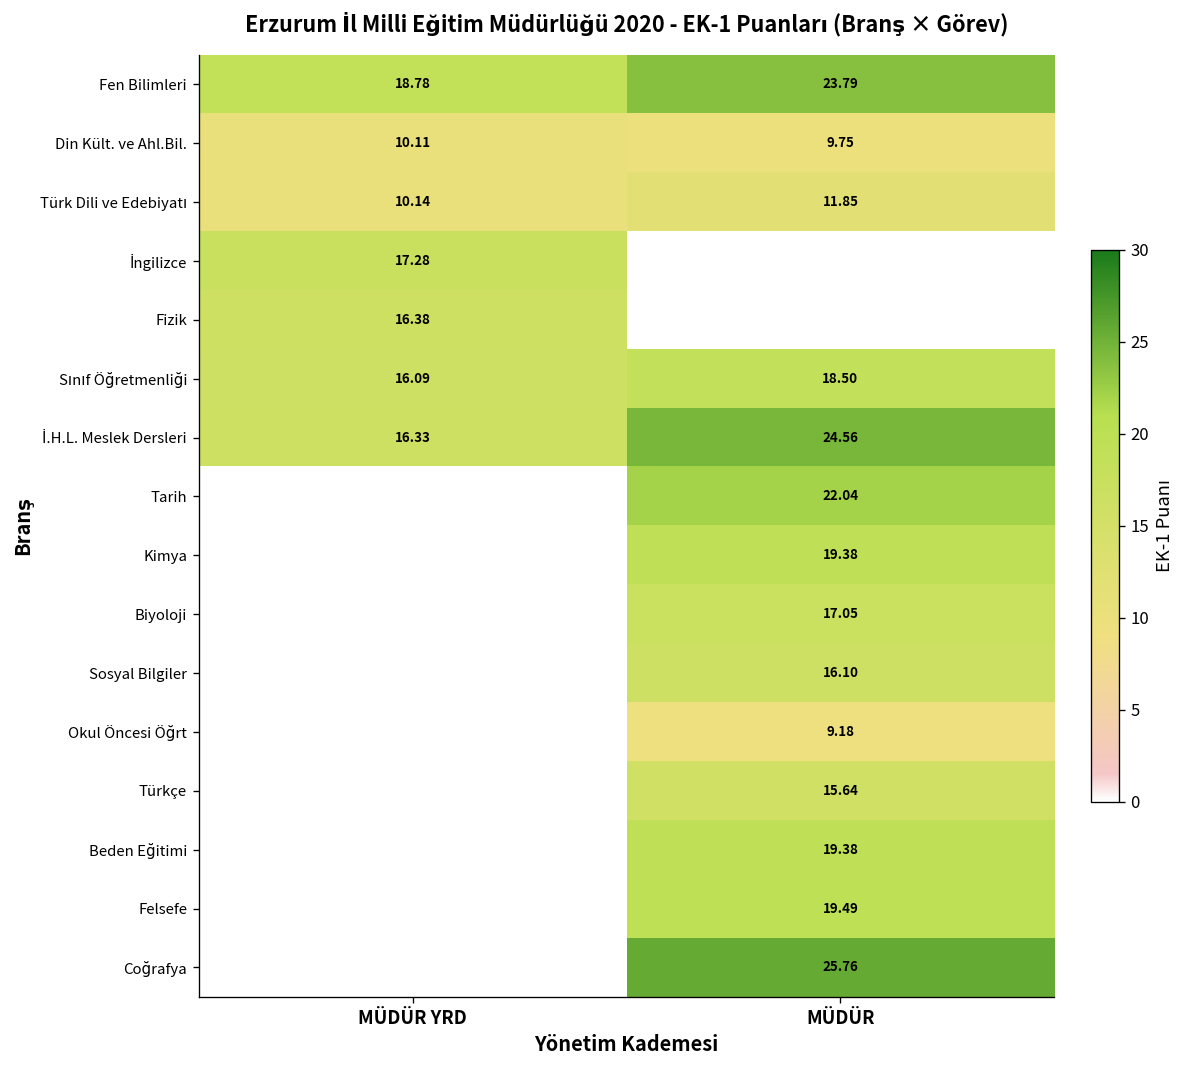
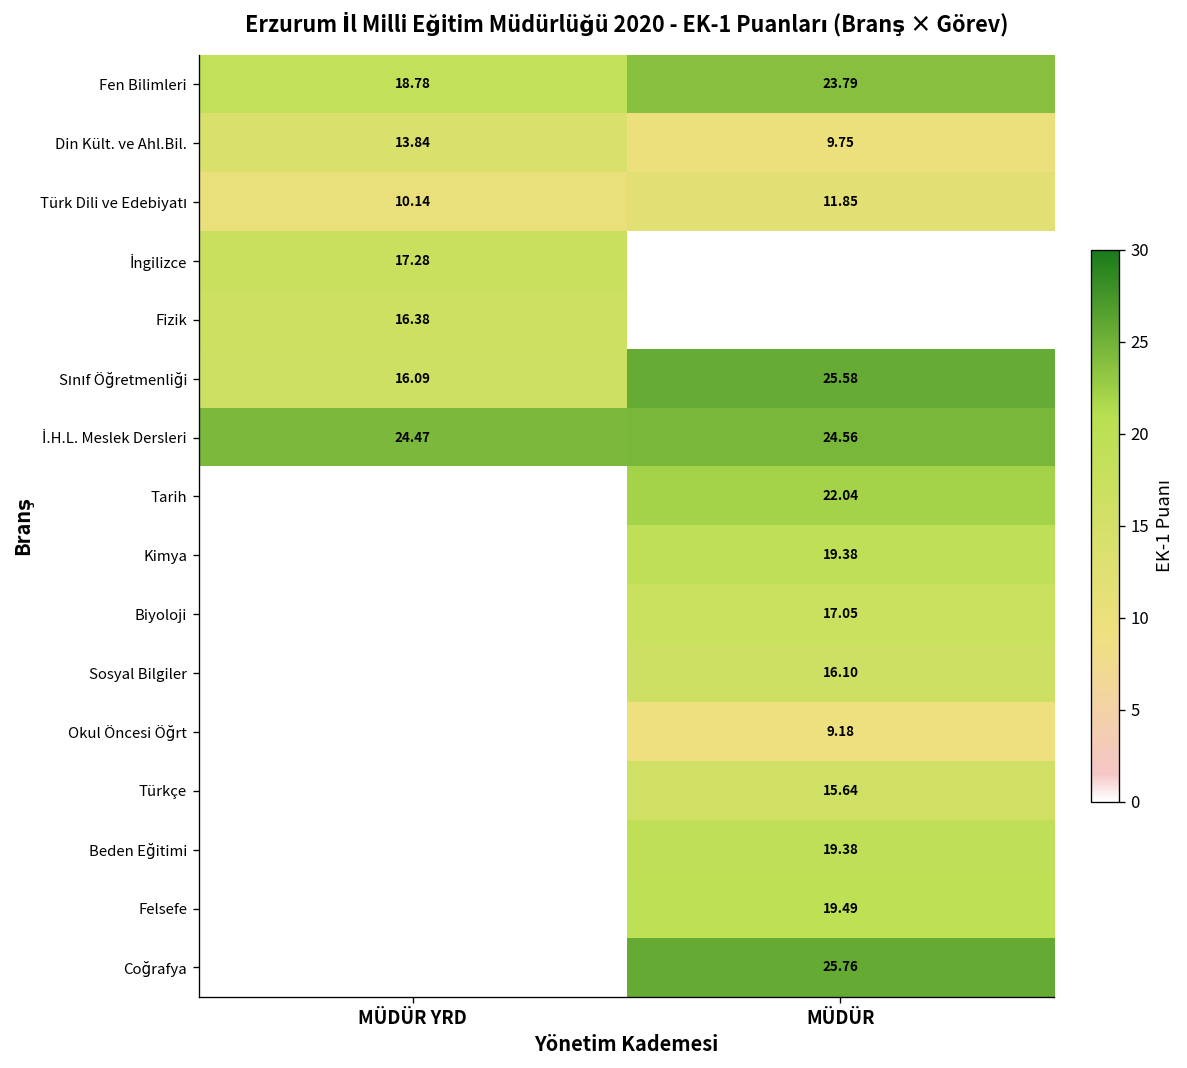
Din Kült. ve Ahl.Bil., MÜDÜR YRD: 10.11 -> 13.84
Sınıf Öğretmenliği, MÜDÜR: 18.50 -> 25.58
İ.H.L. Meslek Dersleri, MÜDÜR YRD: 16.33 -> 24.47
